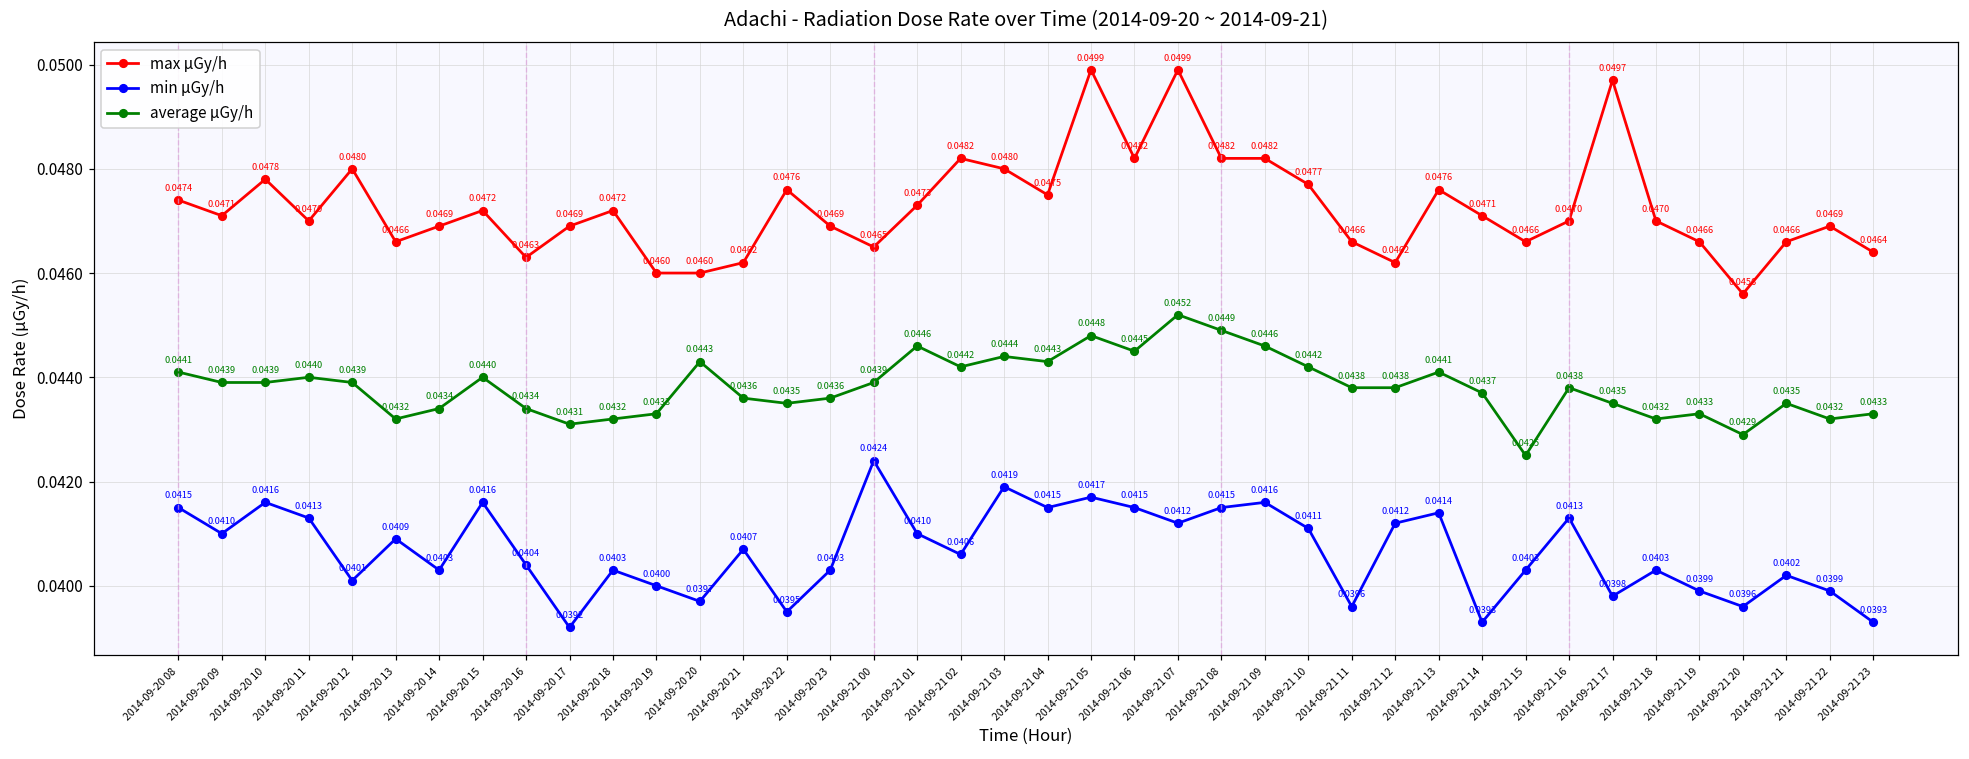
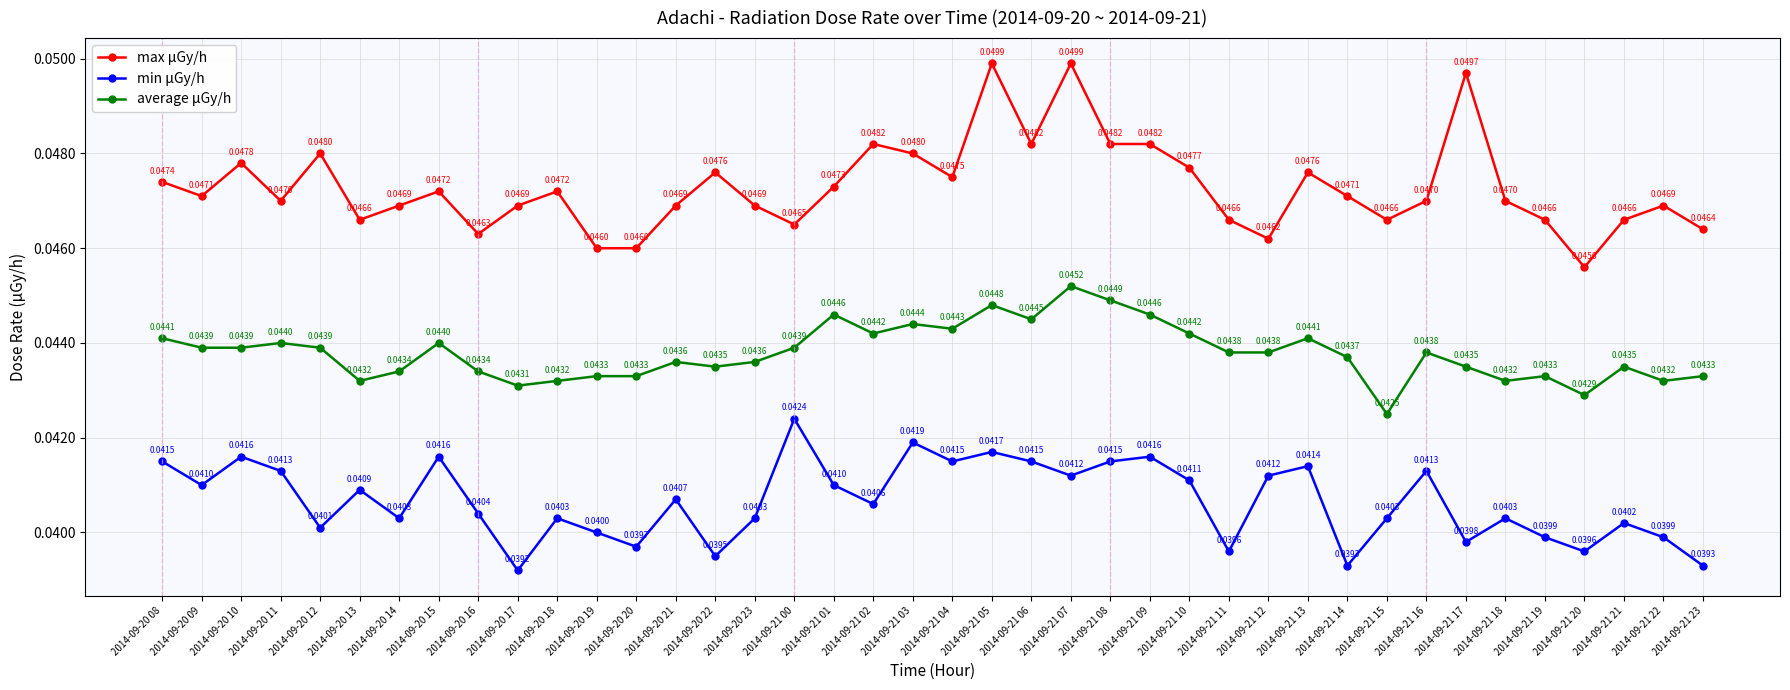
average μGy/h, 2014-09-20 20: 0.0443 -> 0.0433
max μGy/h, 2014-09-20 21: 0.0462 -> 0.0469
